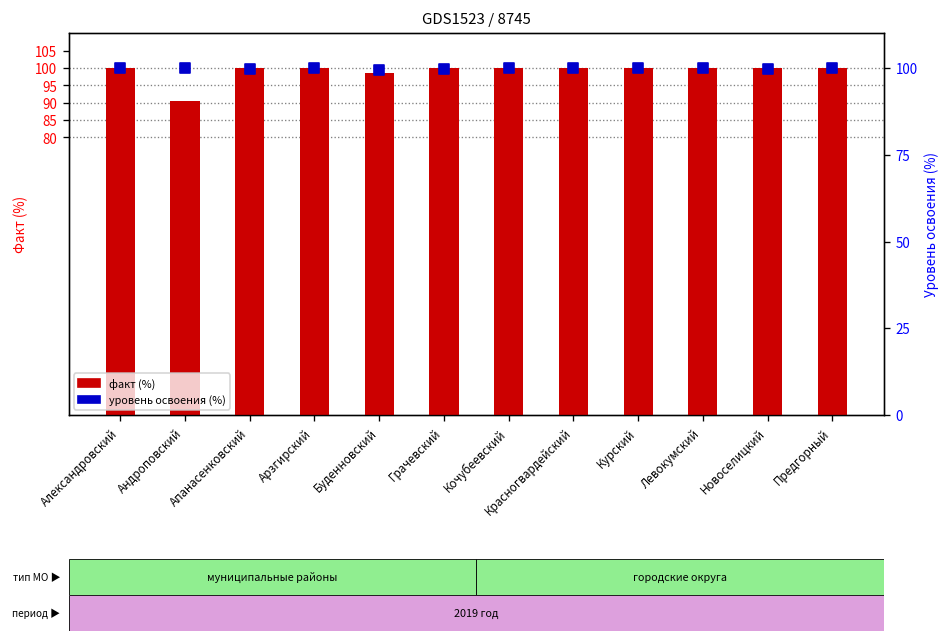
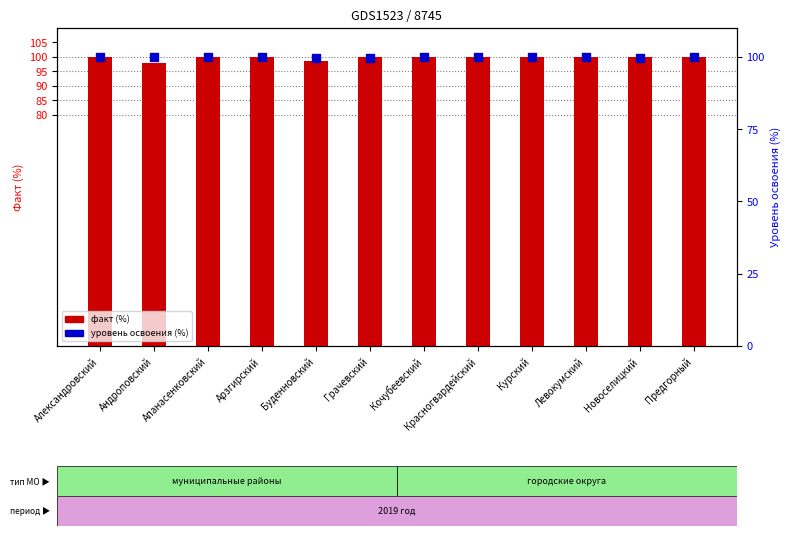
факт (%), Андроповский: 91 -> 98
